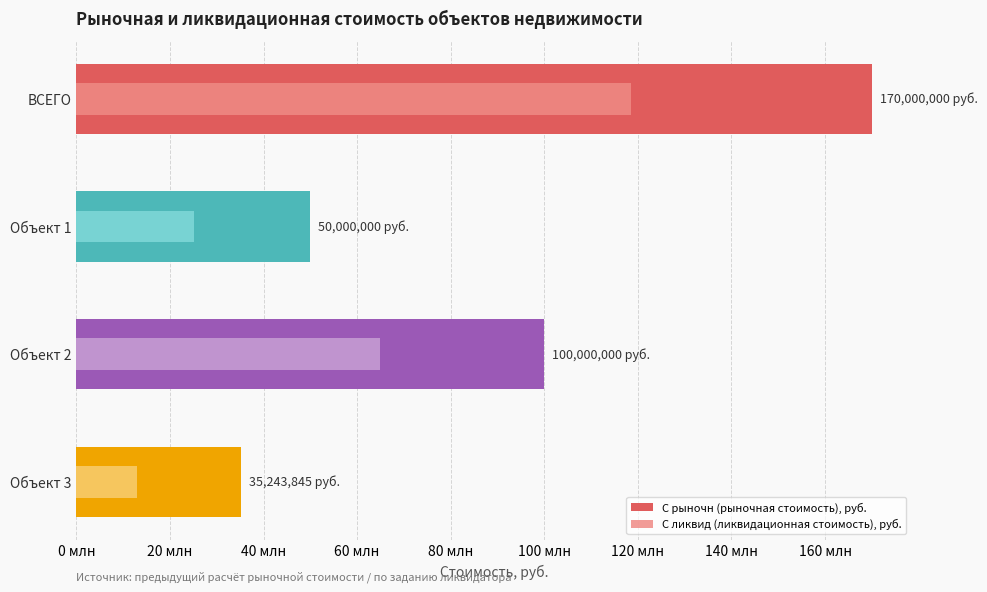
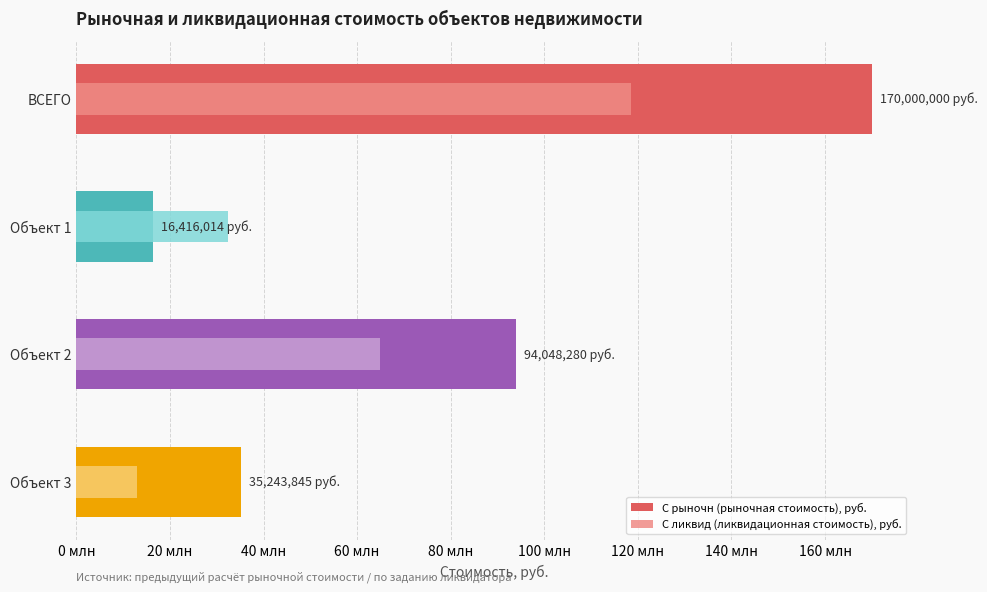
С ликвид (ликвидационная стоимость), руб., Объект 1: 25 млн -> 32 млн
С рыночн (рыночная стоимость), руб., Объект 1: 50,000,000 -> 16,416,014
С рыночн (рыночная стоимость), руб., Объект 2: 100,000,000 -> 94,048,280
